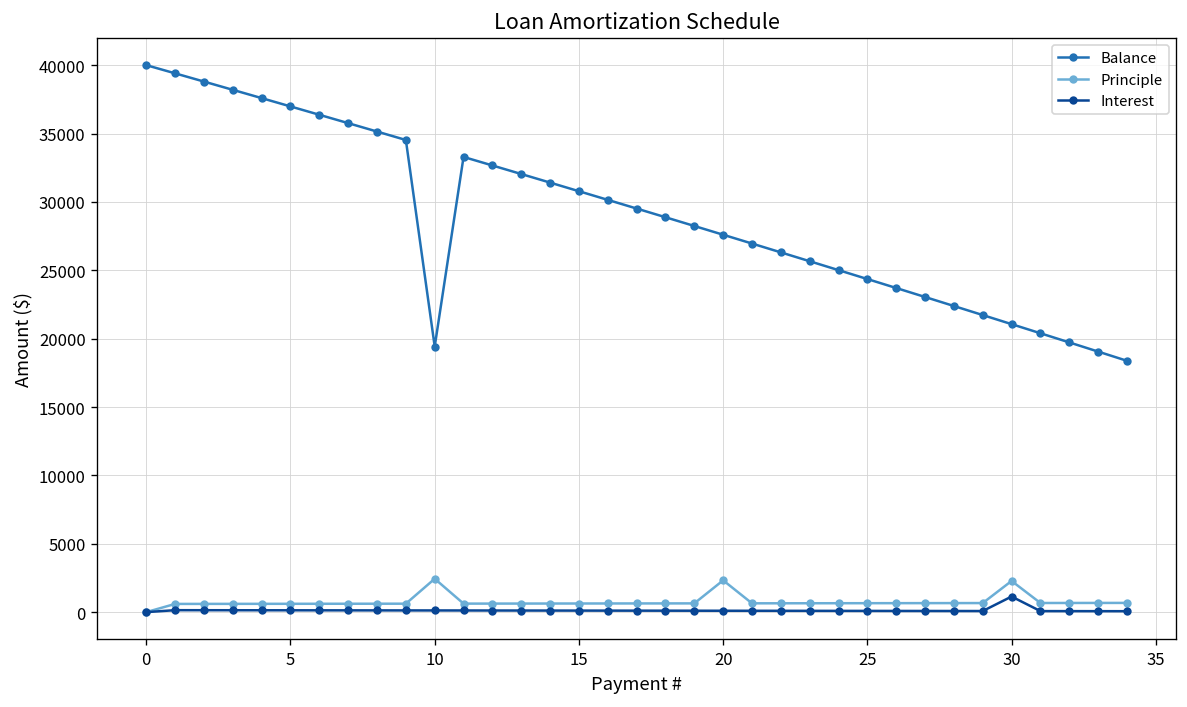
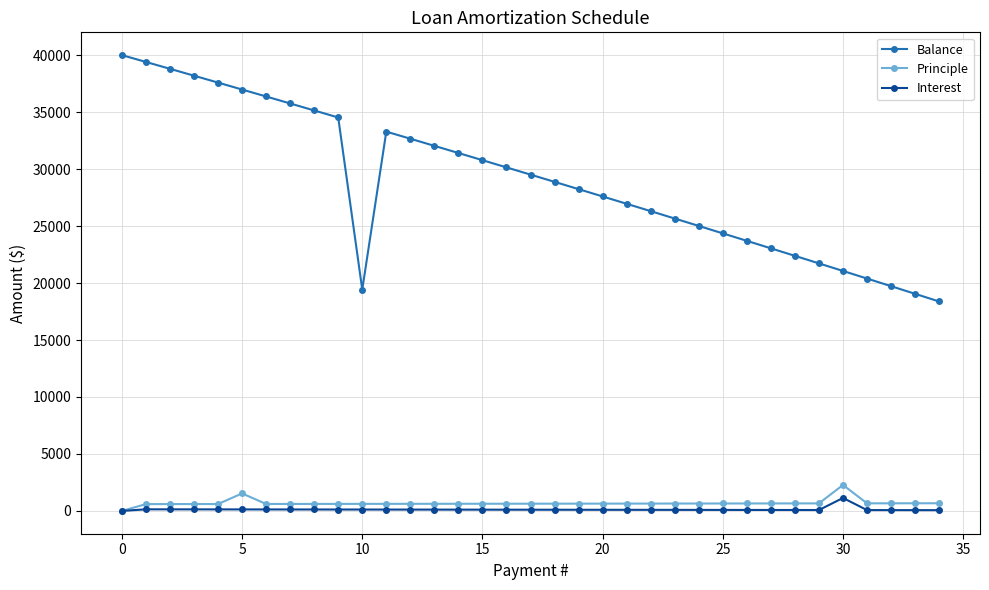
Principle, 5: 600 -> 1500
Principle, 10: 2400 -> 600
Principle, 20: 2300 -> 600
